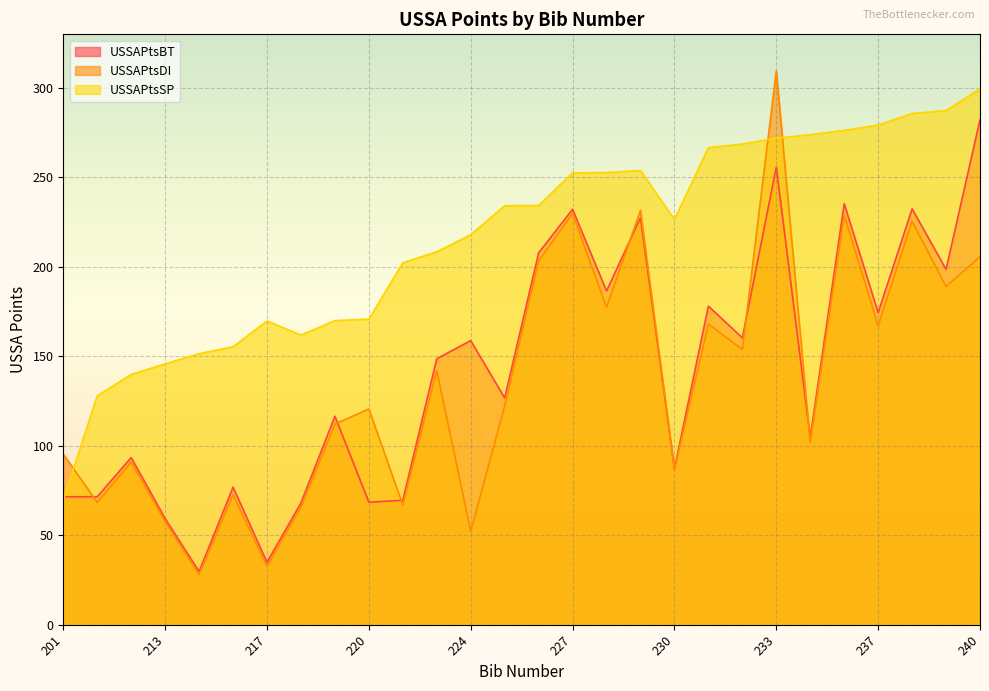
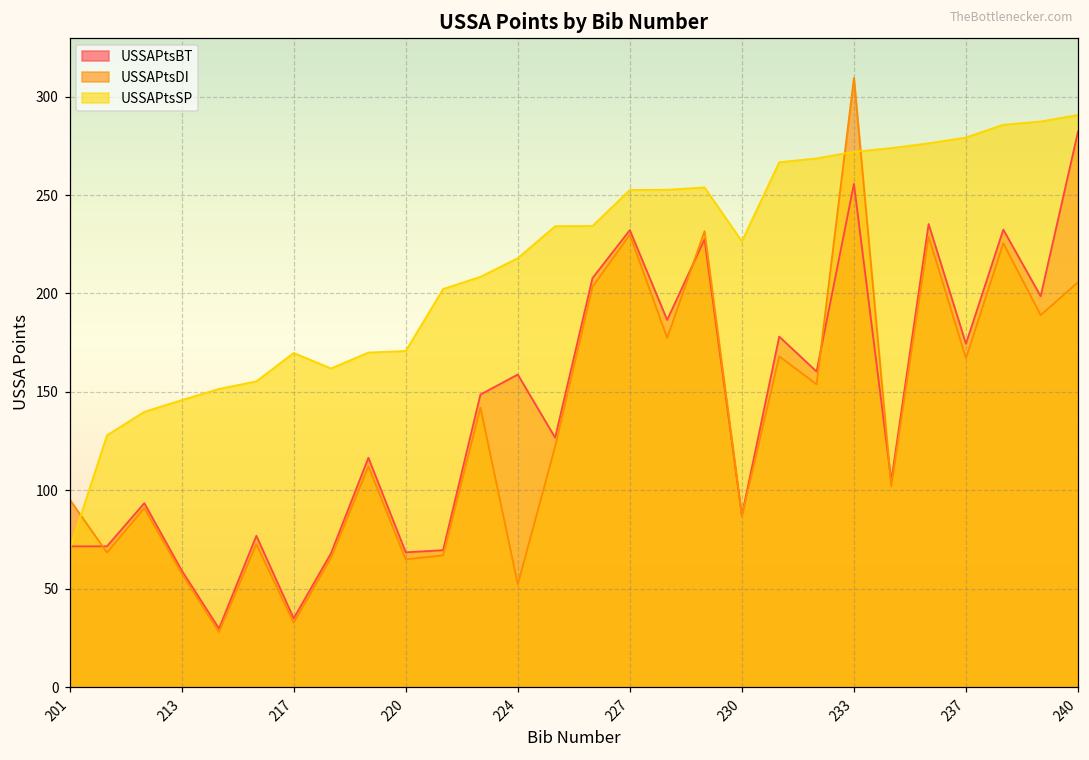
USSAPtsDI, 220: 121 -> 65
USSAPtsSP, 240: 300 -> 291
